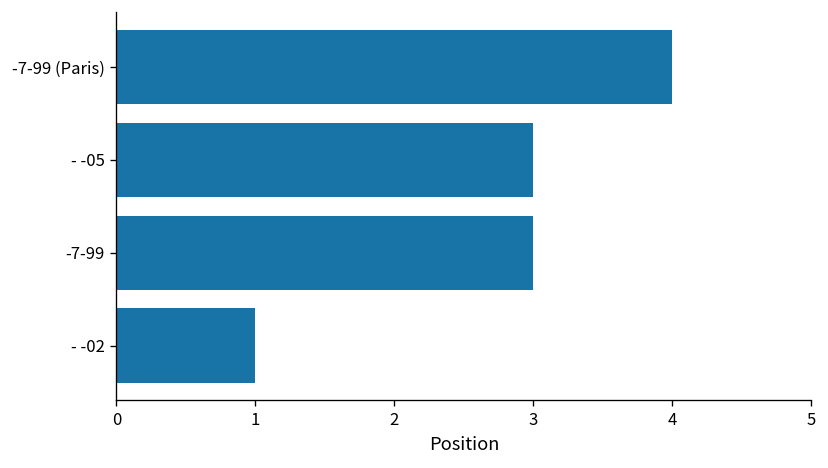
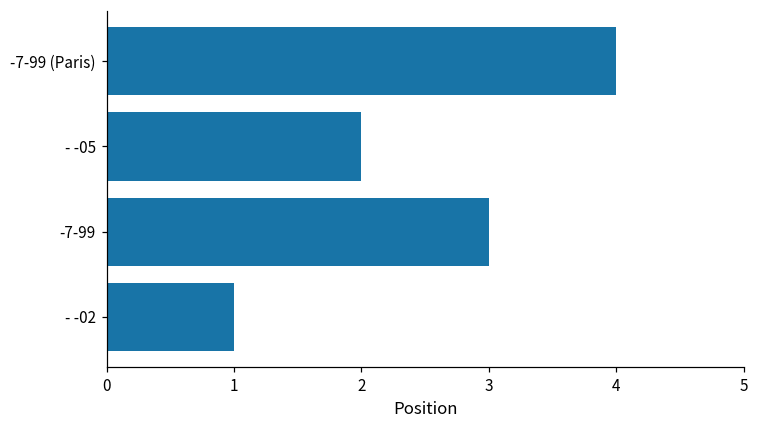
- -05: 3 -> 2
